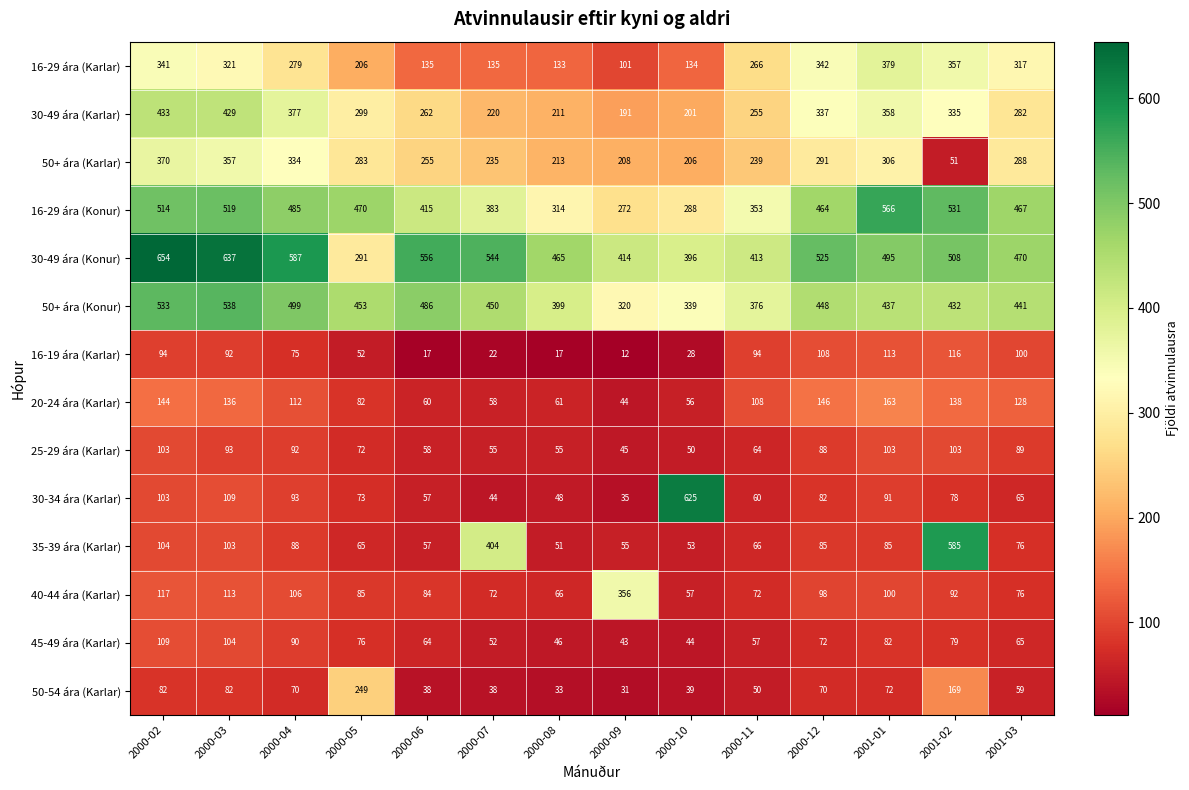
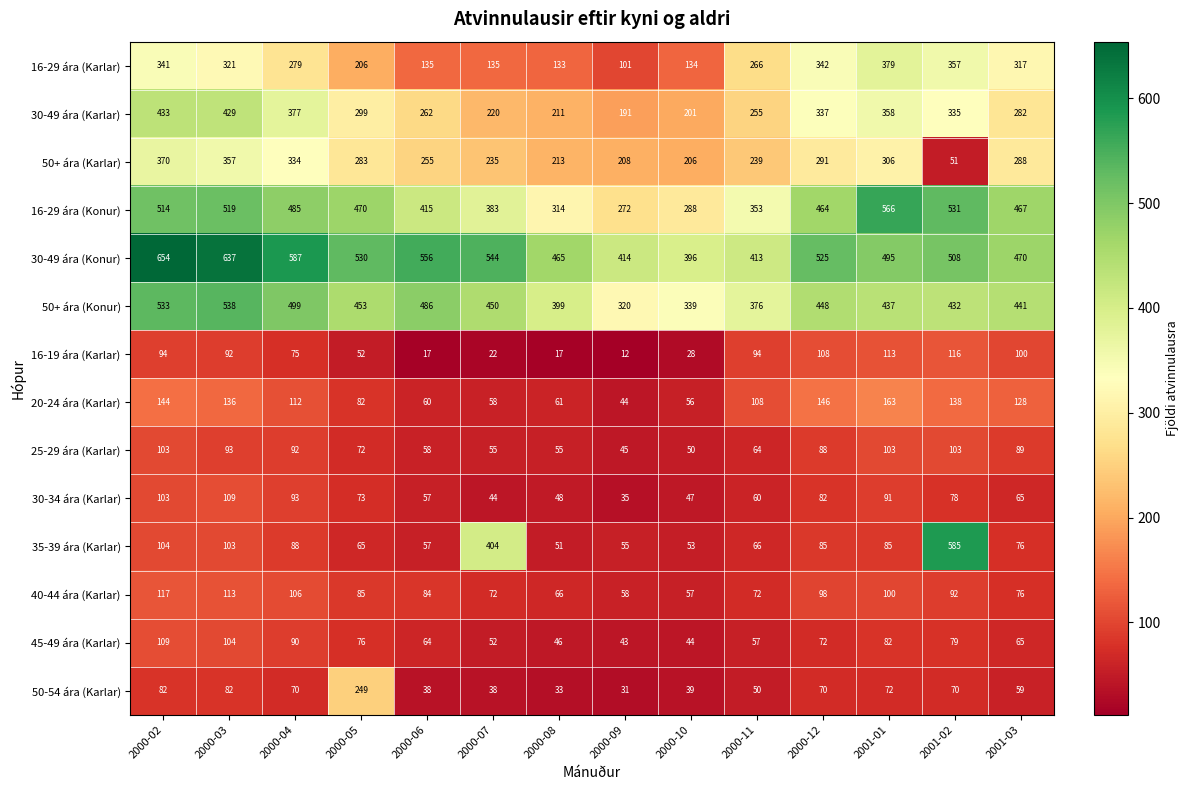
30-49 ára (Konur), 2000-05: 291 -> 530
30-34 ára (Karlar), 2000-10: 625 -> 47
40-44 ára (Karlar), 2000-09: 356 -> 58
50-54 ára (Karlar), 2001-02: 169 -> 70
